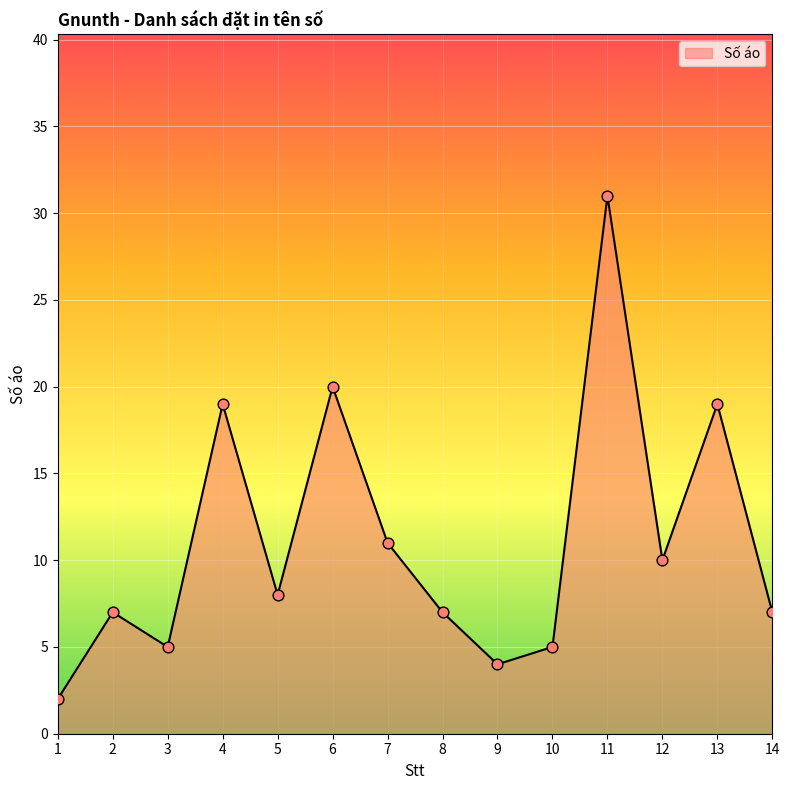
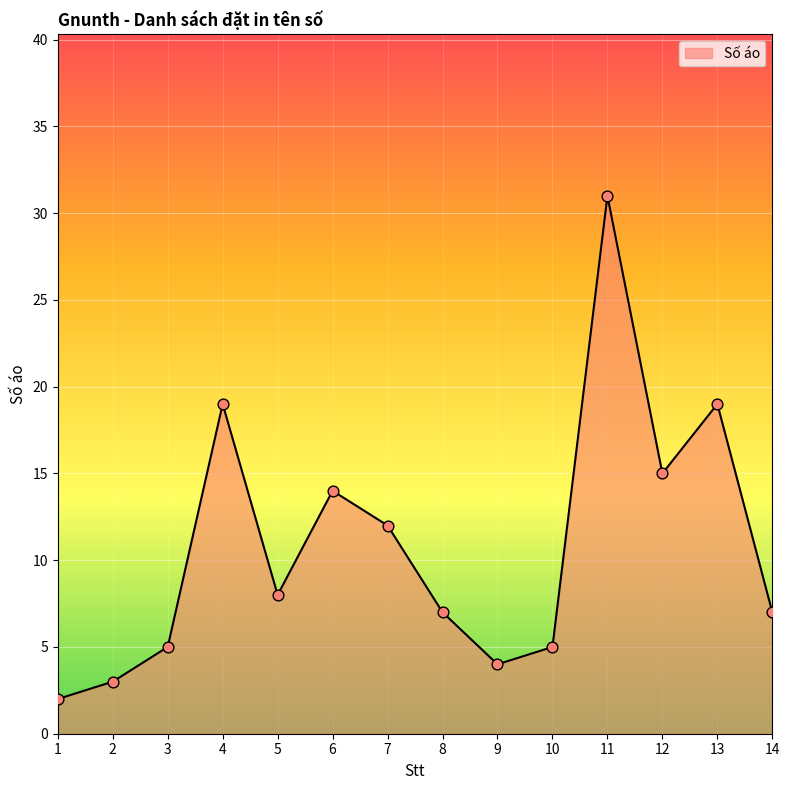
2: 7 -> 3
6: 20 -> 14
7: 11 -> 12
12: 10 -> 15
